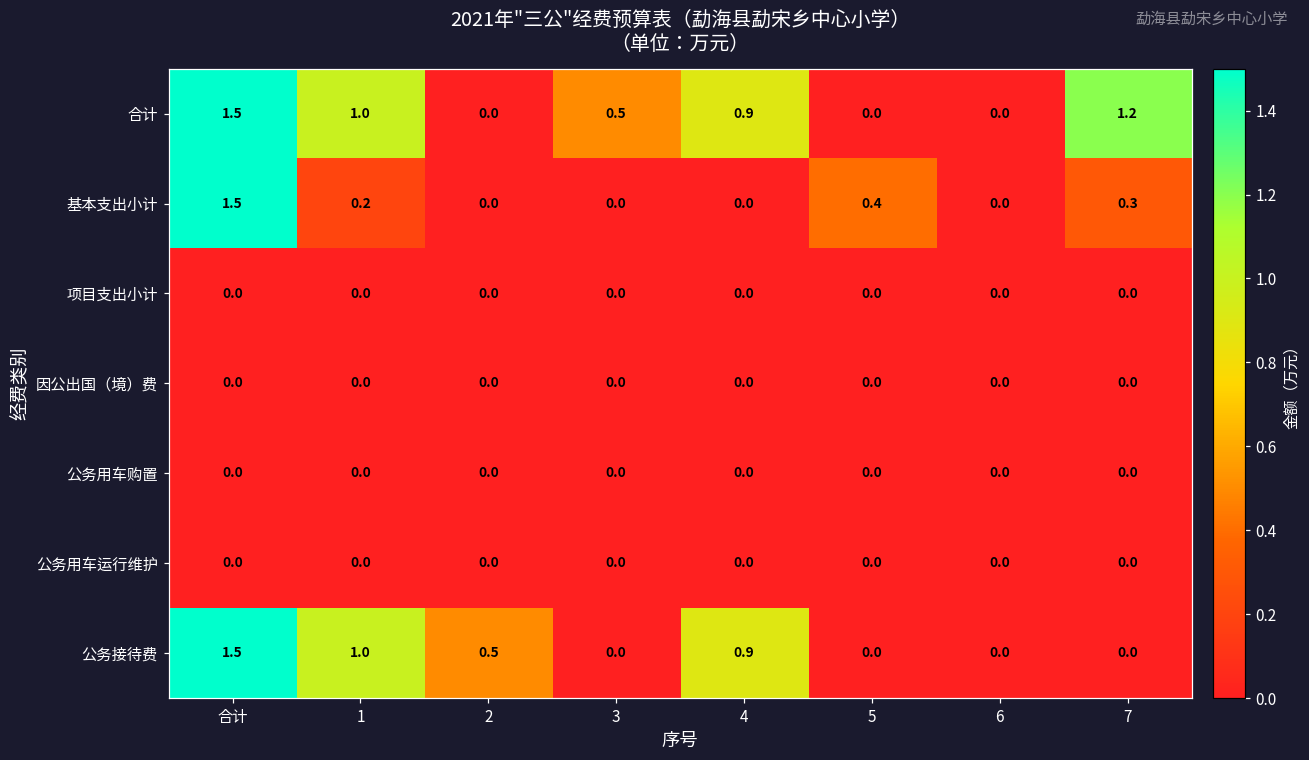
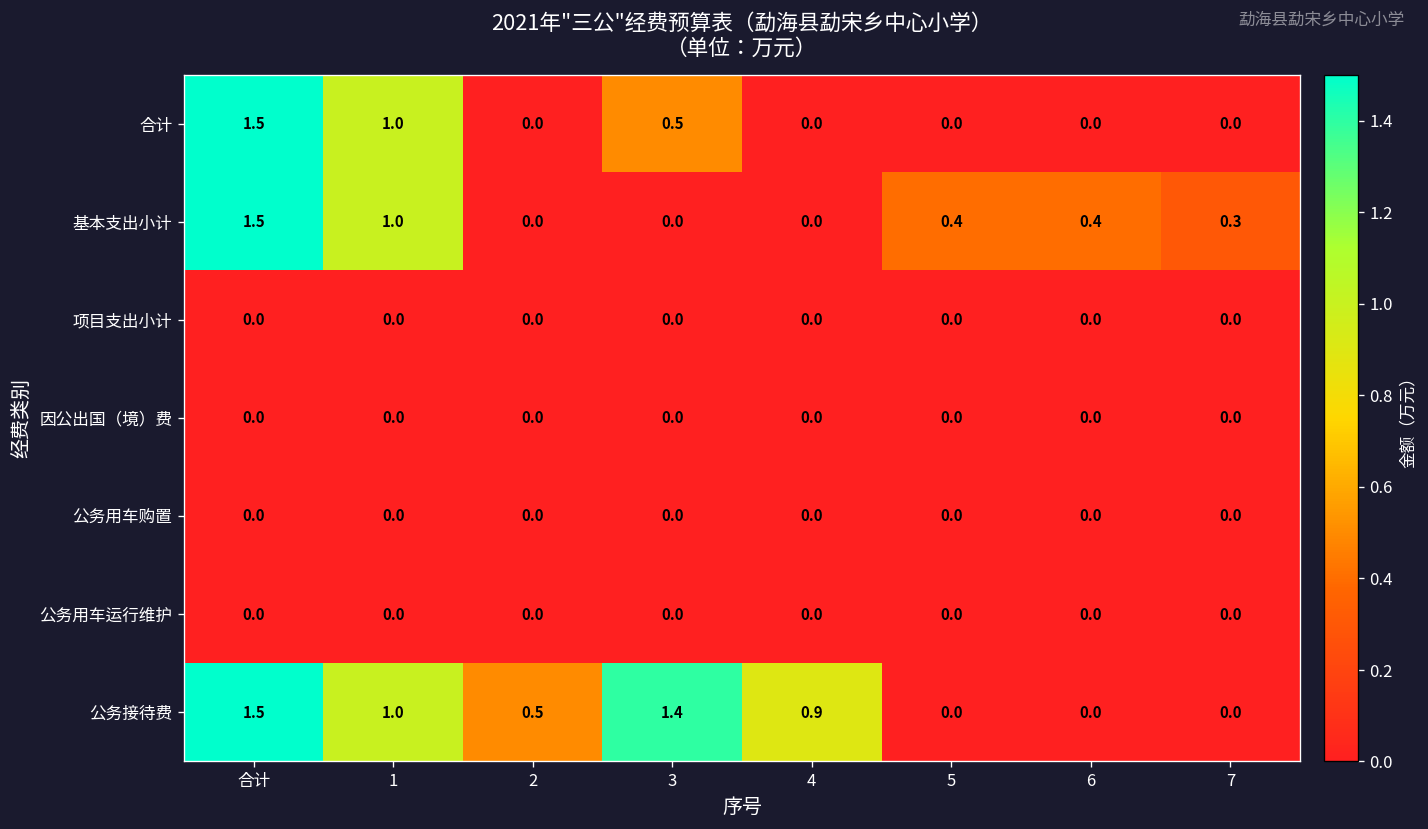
合计, 4: 0.9 -> 0.0
合计, 7: 1.2 -> 0.0
基本支出小计, 1: 0.2 -> 1.0
基本支出小计, 6: 0.0 -> 0.4
公务接待费, 3: 0.0 -> 1.4
